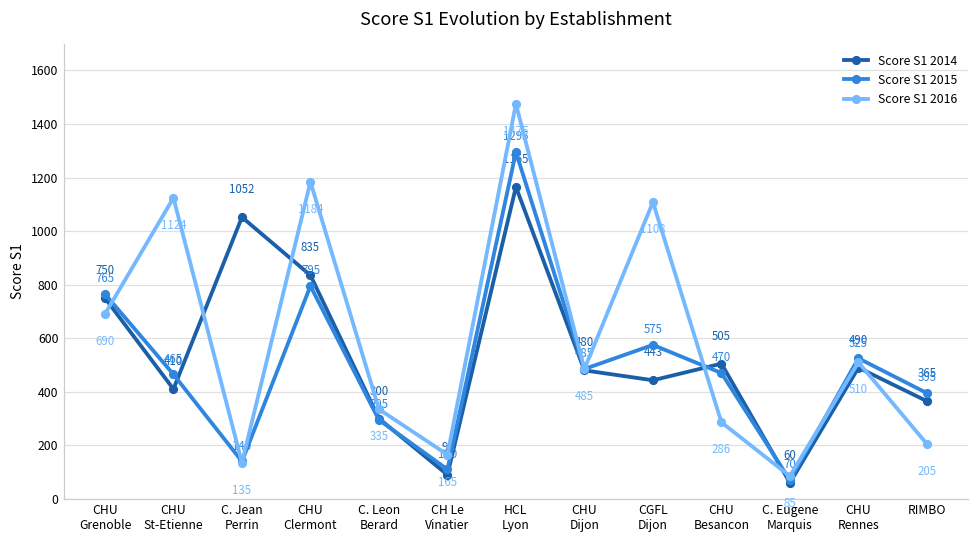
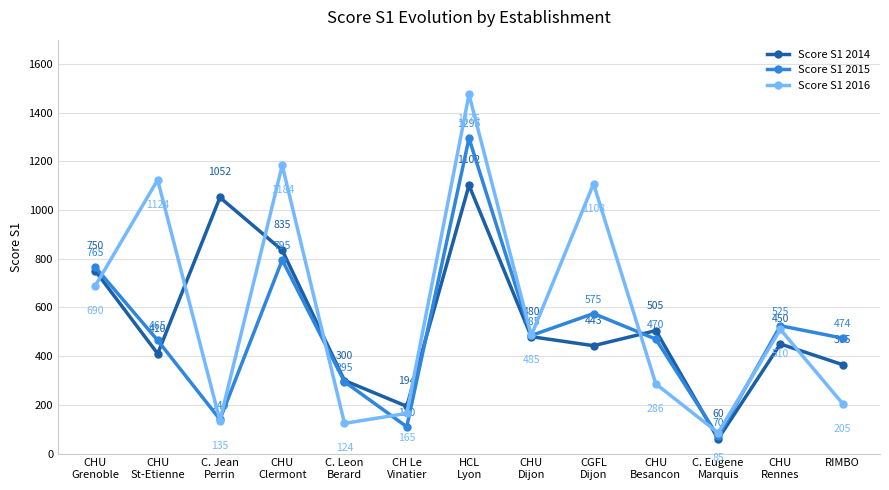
Score S1 2016, C. Leon Berard: 335 -> 124
Score S1 2014, CH Le Vinatier: 90 -> 194
Score S1 2014, HCL Lyon: 1165 -> 1102
Score S1 2014, CHU Rennes: 490 -> 450
Score S1 2015, RIMBO: 395 -> 474
